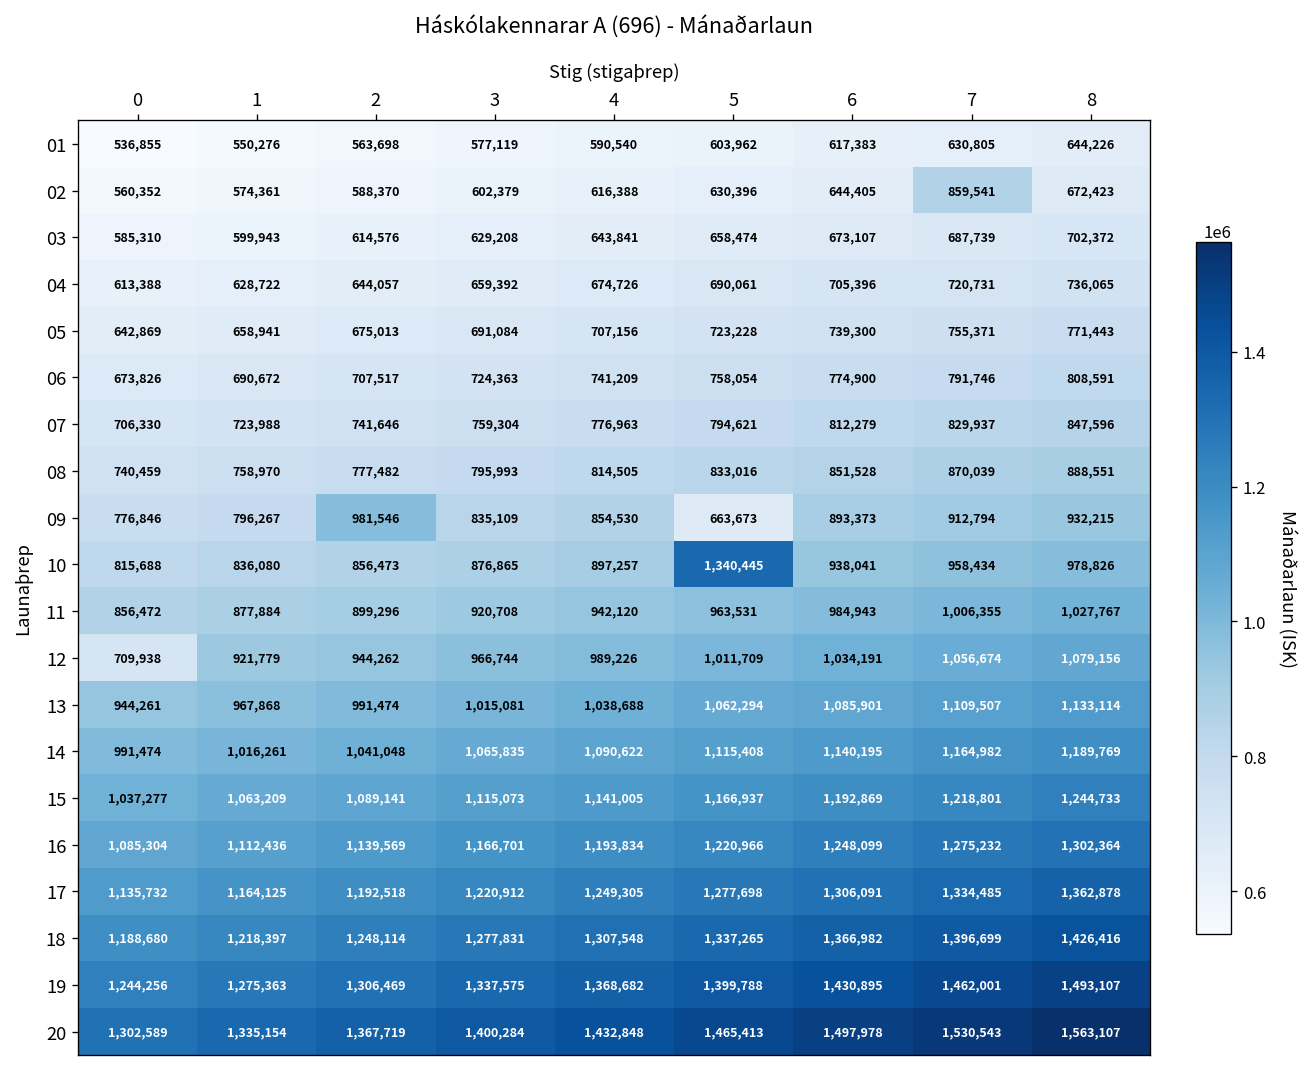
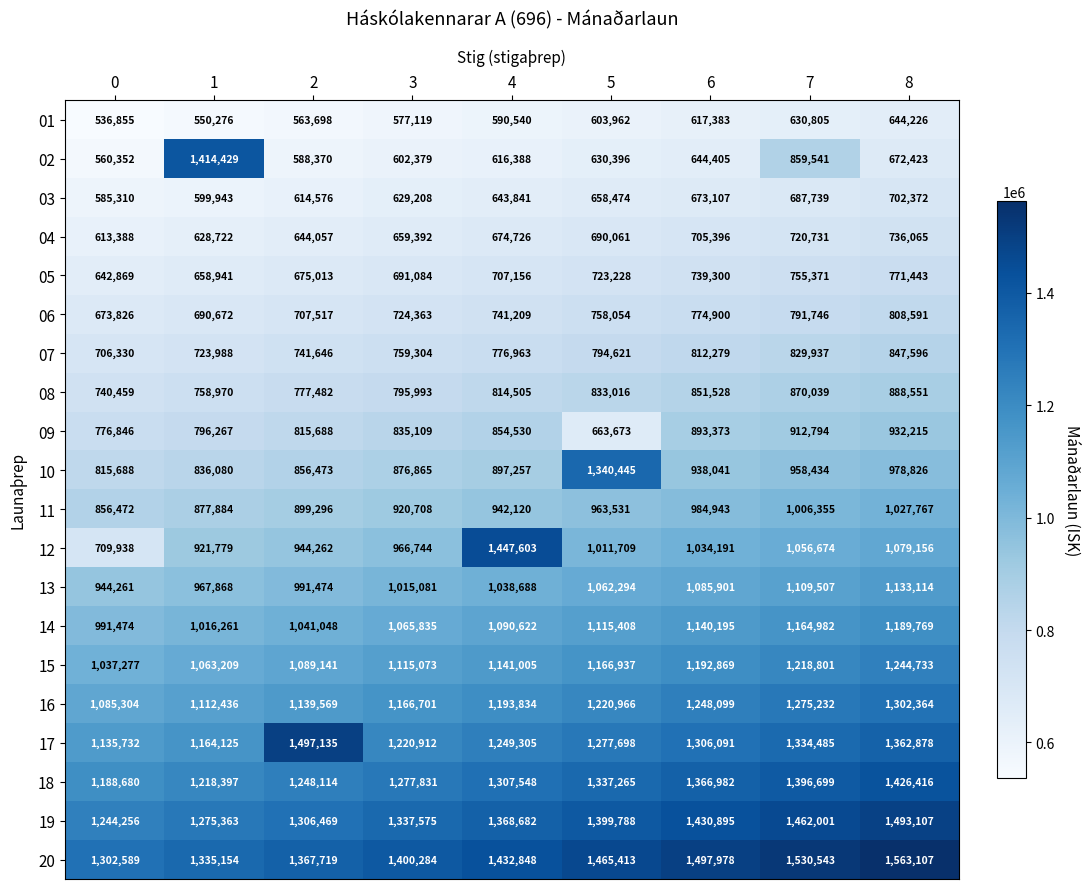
02, 1: 574,361 -> 1,414,429
09, 2: 981,546 -> 815,688
12, 4: 989,226 -> 1,447,603
17, 2: 1,192,518 -> 1,497,135
